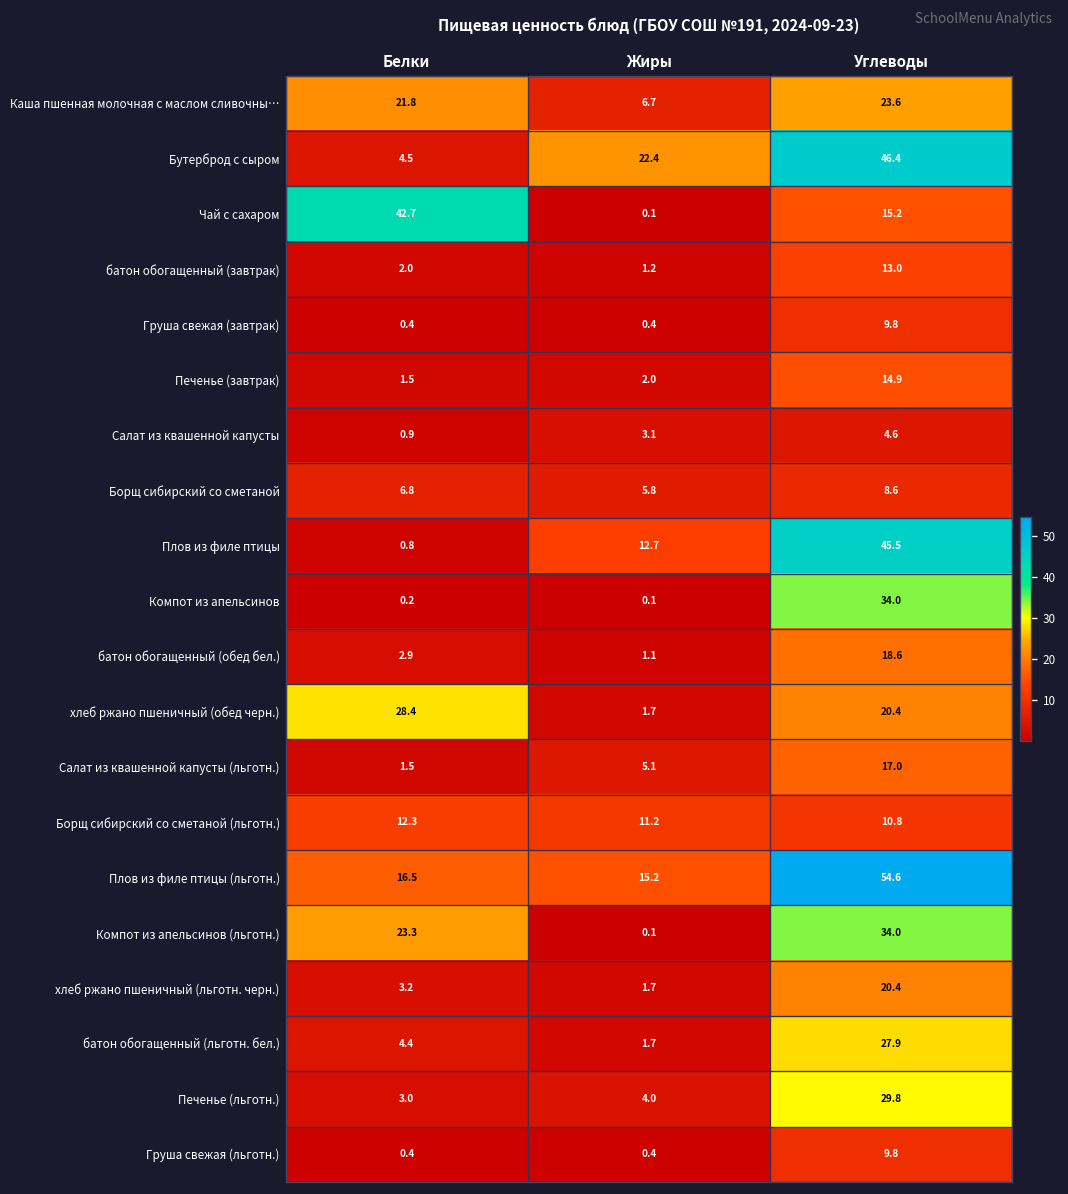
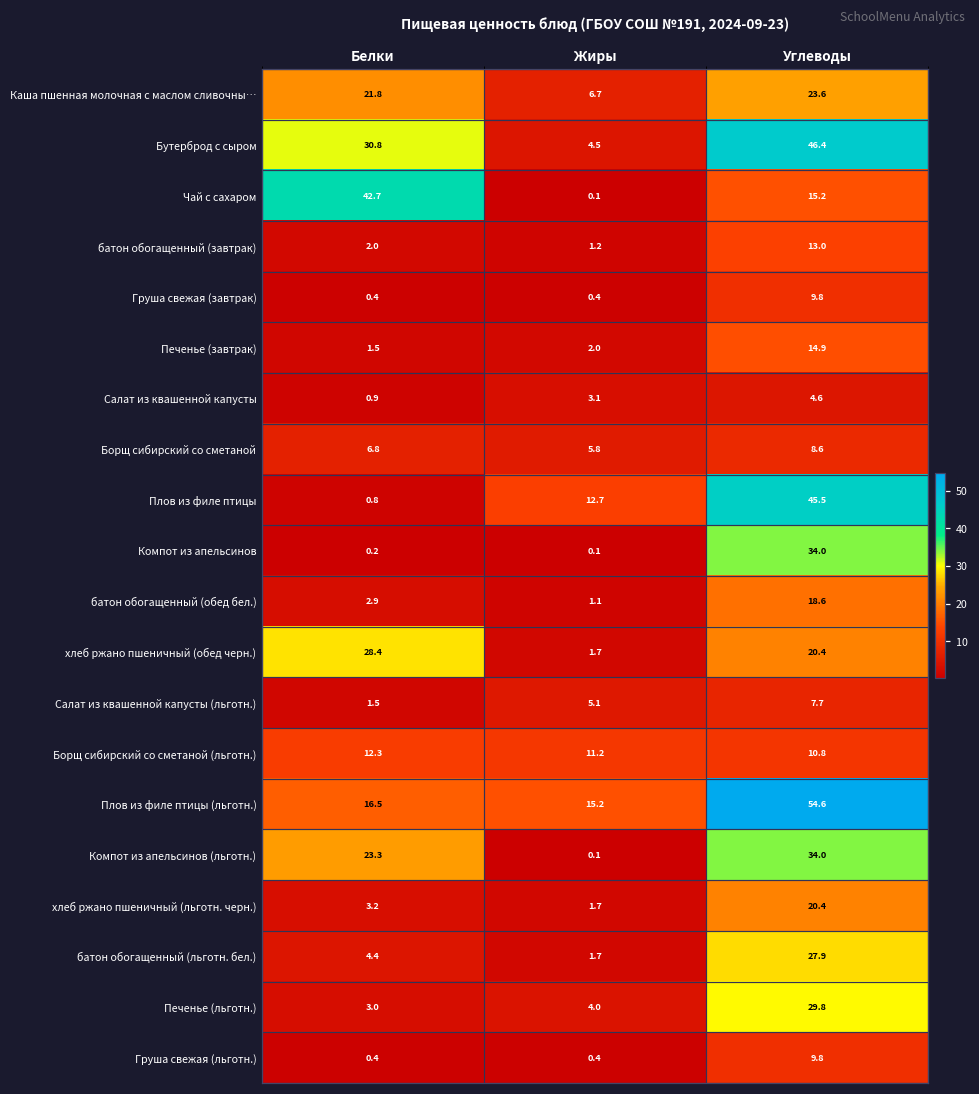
Бутерброд с сыром, Белки: 4.5 -> 30.8
Бутерброд с сыром, Жиры: 22.4 -> 4.5
Салат из квашенной капусты (льготн.), Углеводы: 17.0 -> 7.7
